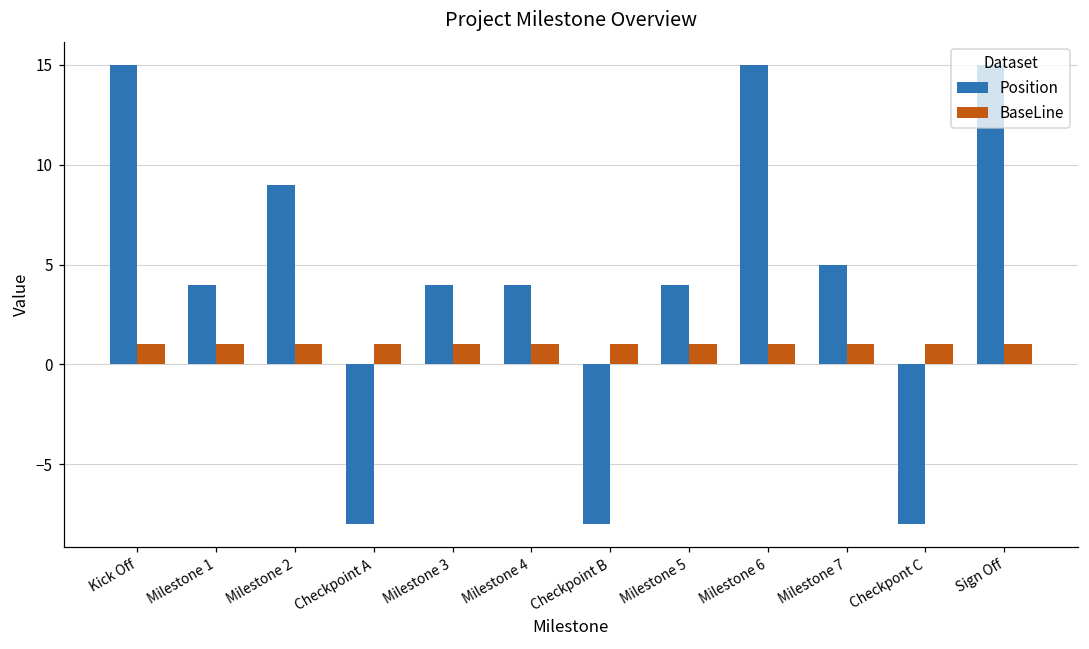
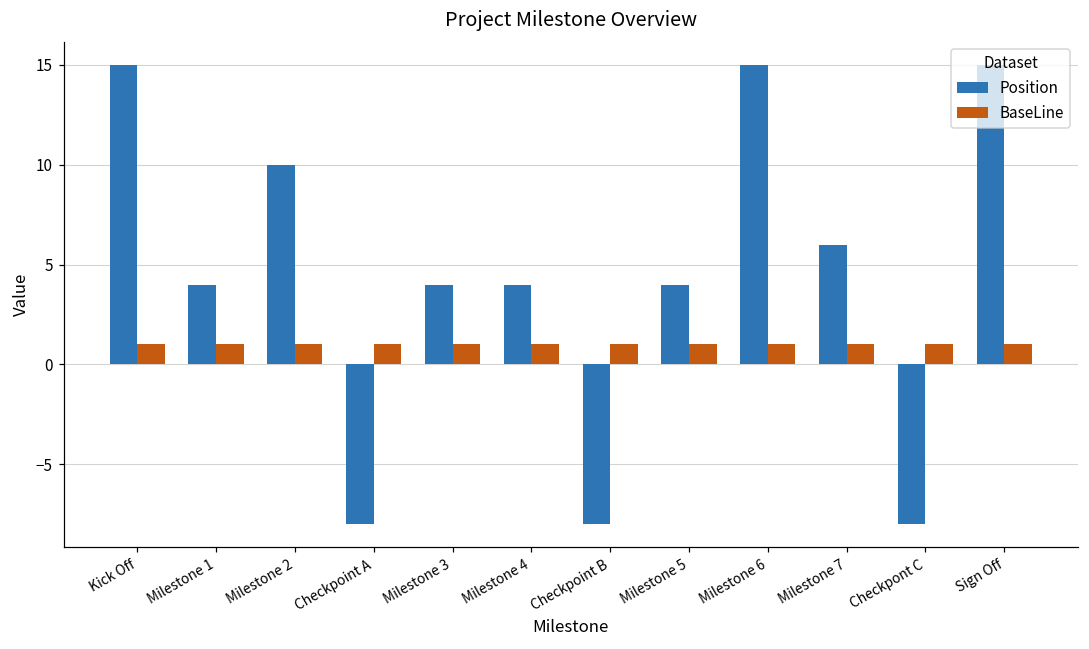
Position, Milestone 2: 9 -> 10
Position, Milestone 7: 5 -> 6
